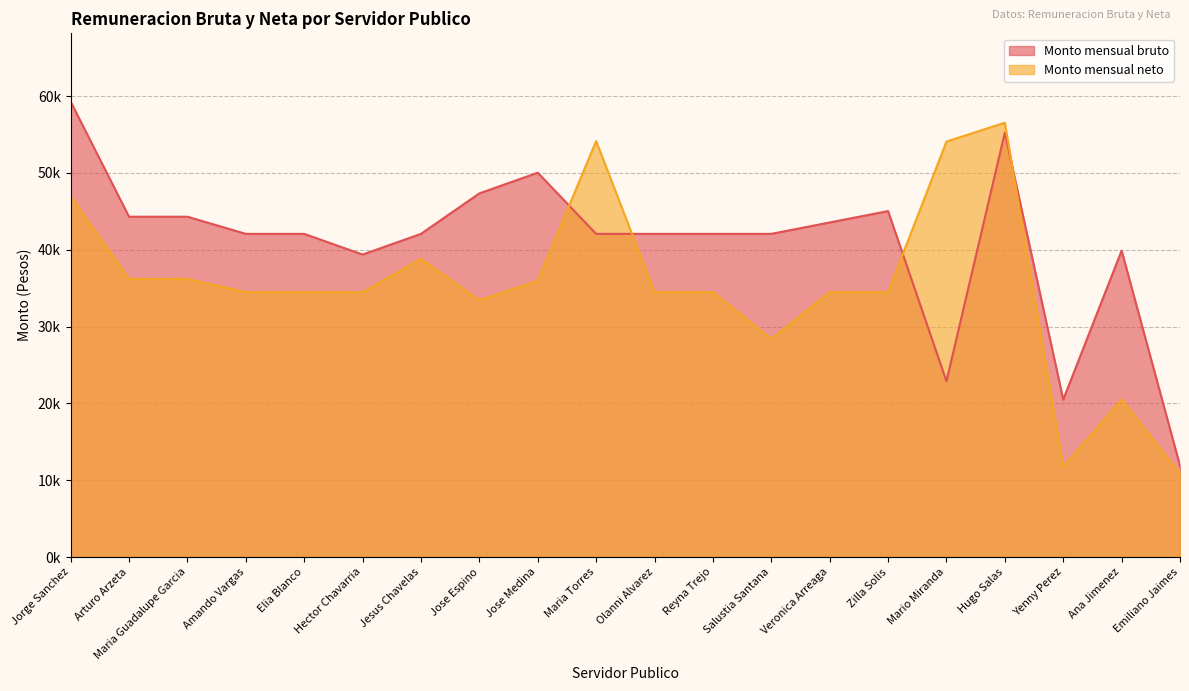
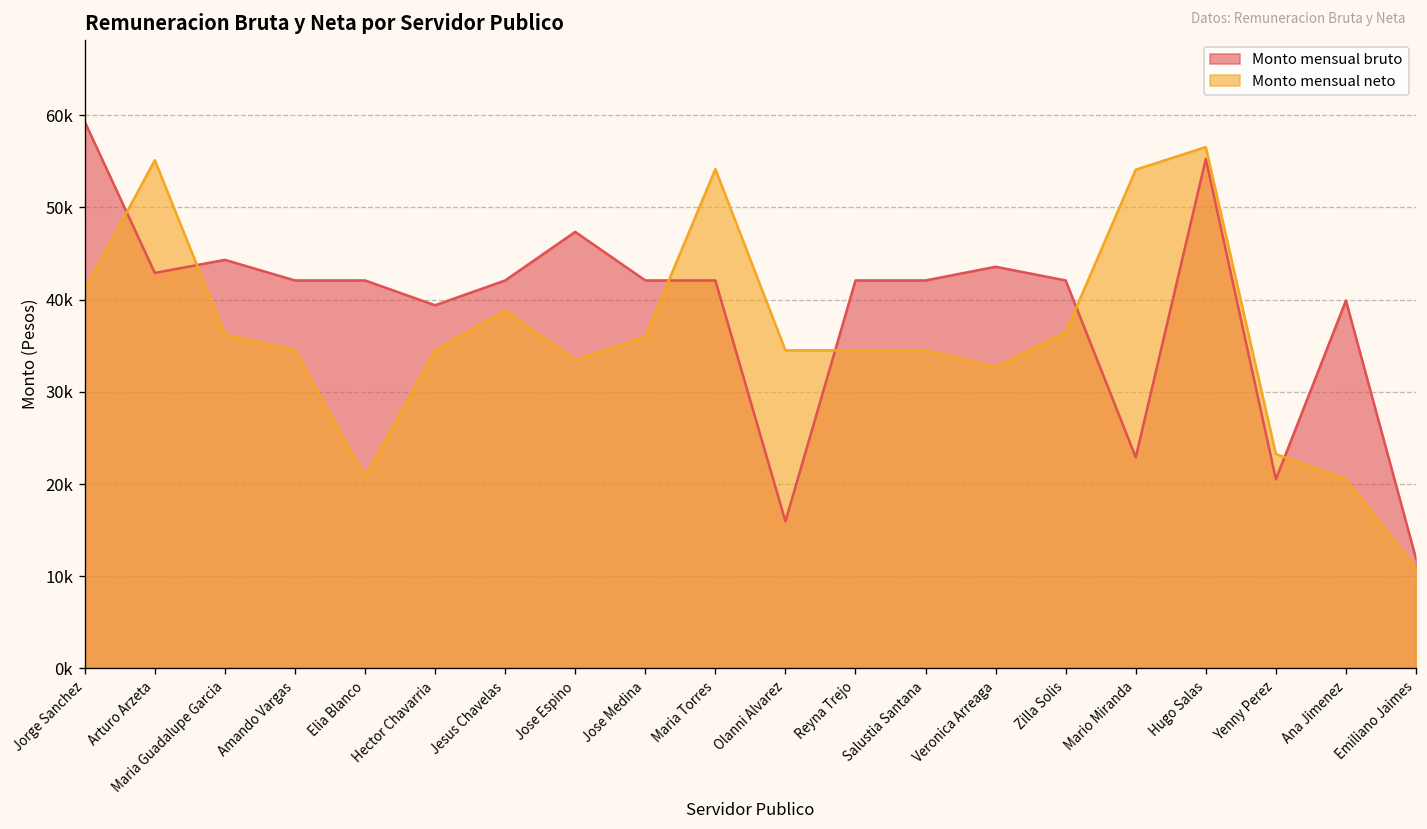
Monto mensual neto, Jorge Sanchez: 47000 -> 41000
Monto mensual bruto, Arturo Arzeta: 44000 -> 43000
Monto mensual neto, Arturo Arzeta: 36000 -> 55000
Monto mensual neto, Elia Blanco: 34000 -> 21000
Monto mensual bruto, Jose Medina: 50000 -> 42000
Monto mensual bruto, Olanni Alvarez: 42000 -> 16000
Monto mensual neto, Salustia Santana: 28000 -> 34000
Monto mensual neto, Veronica Arreaga: 34000 -> 33000
Monto mensual bruto, Zilla Solis: 45000 -> 42000
Monto mensual neto, Zilla Solis: 34000 -> 36000
Monto mensual neto, Yenny Perez: 12000 -> 23000
